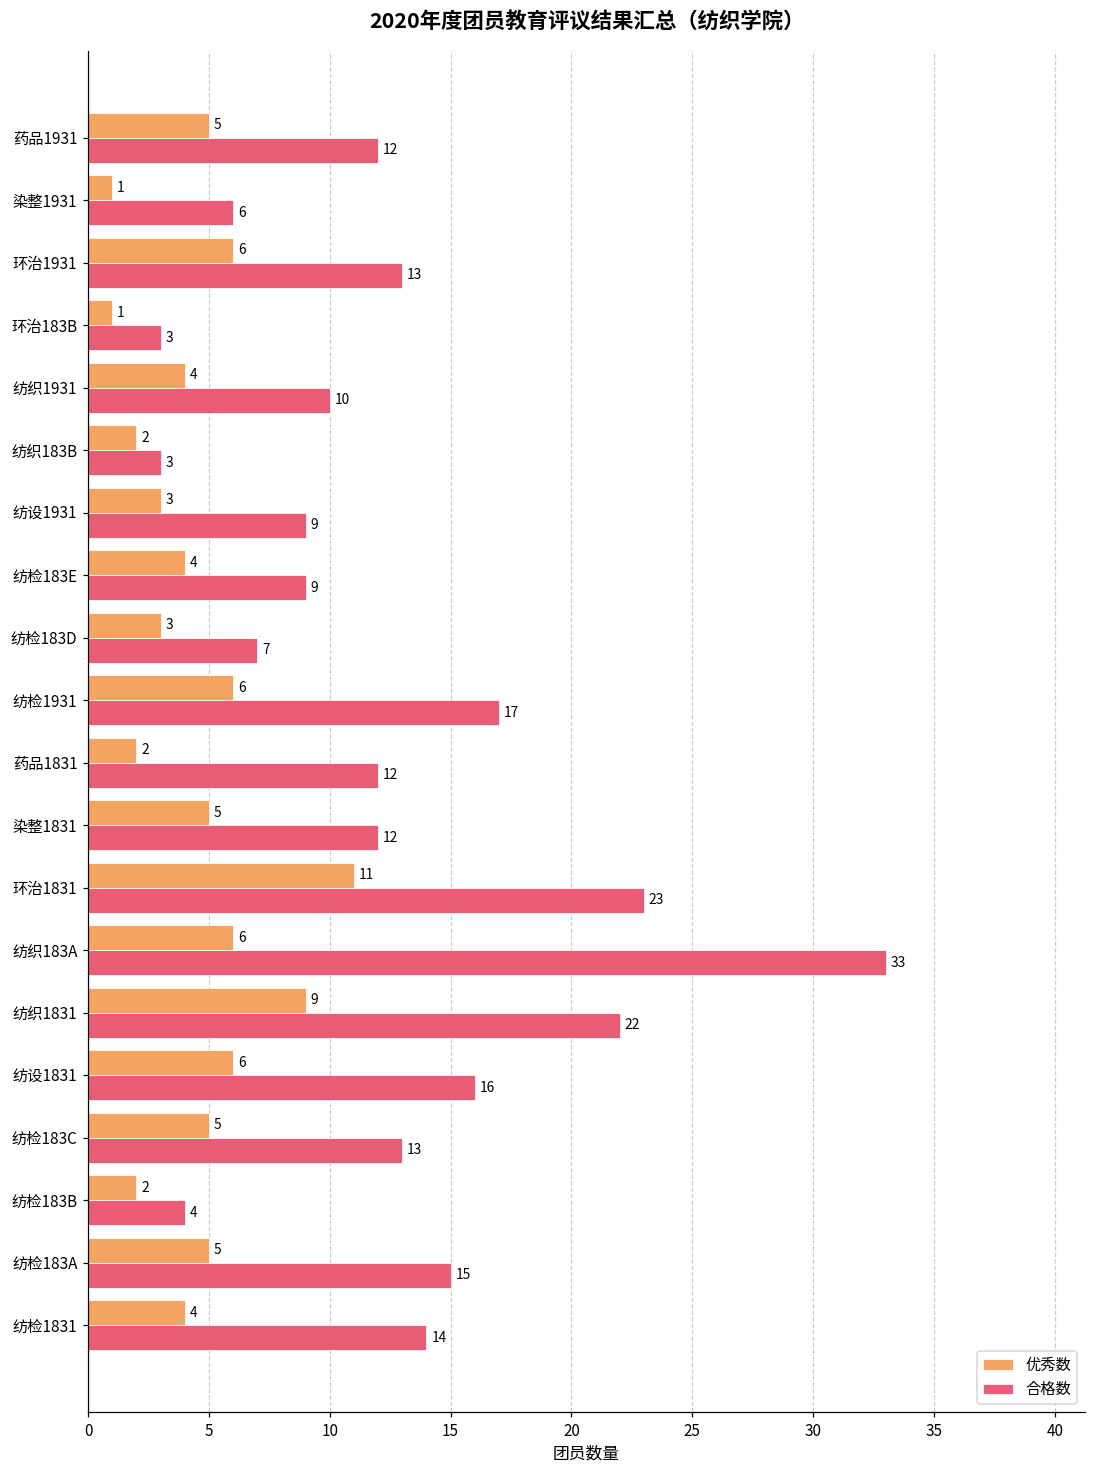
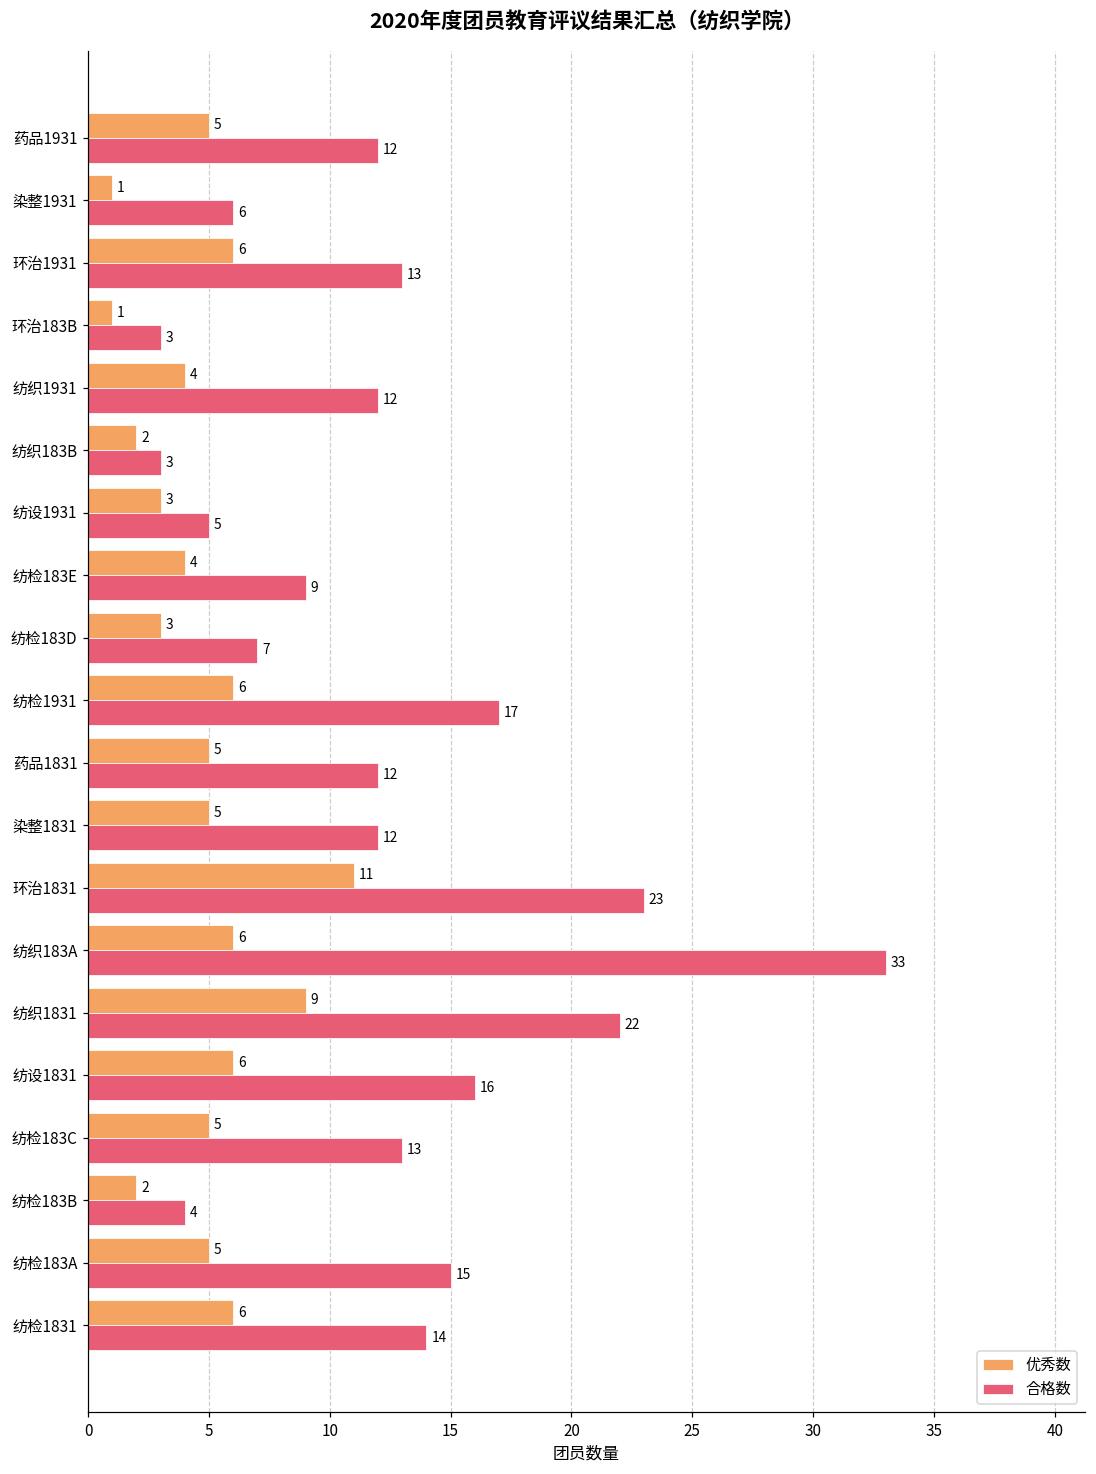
合格数, 纺织1931: 10 -> 12
合格数, 纺设1931: 9 -> 5
优秀数, 药品1831: 2 -> 5
优秀数, 纺检1831: 4 -> 6
